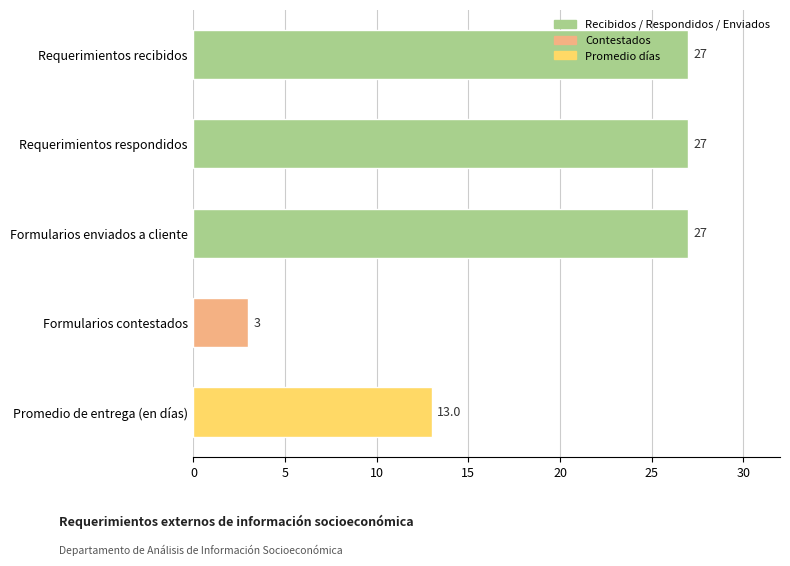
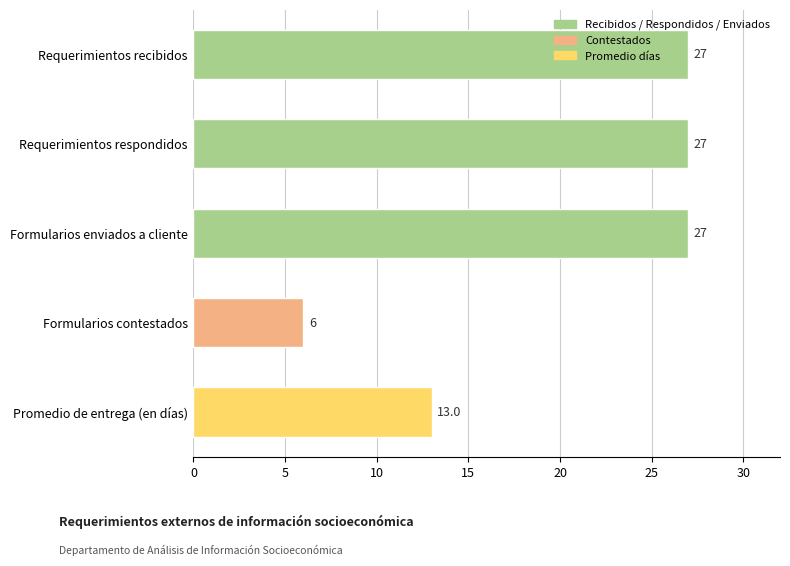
Formularios contestados: 3 -> 6
